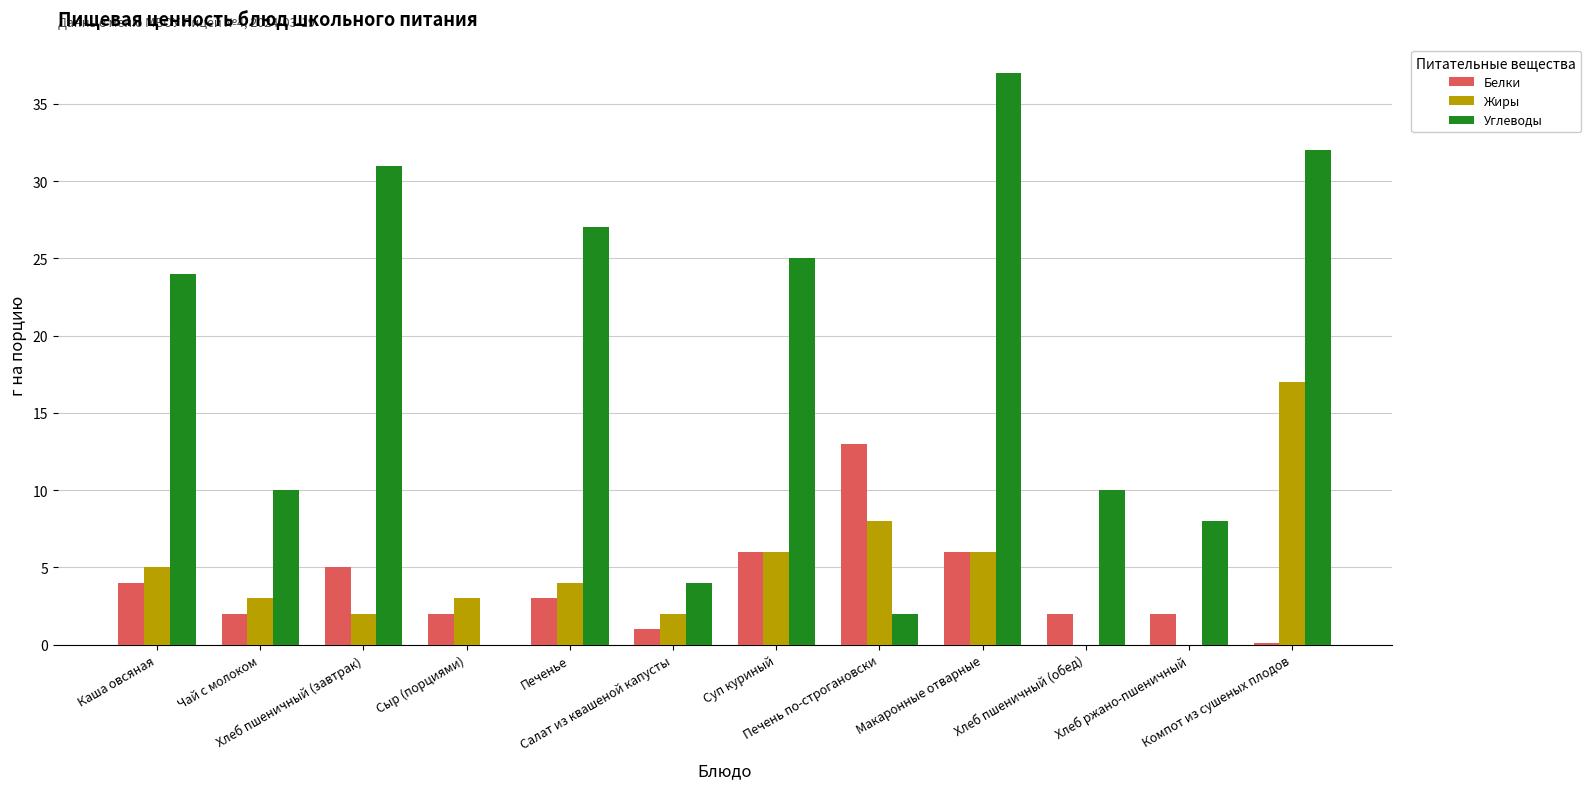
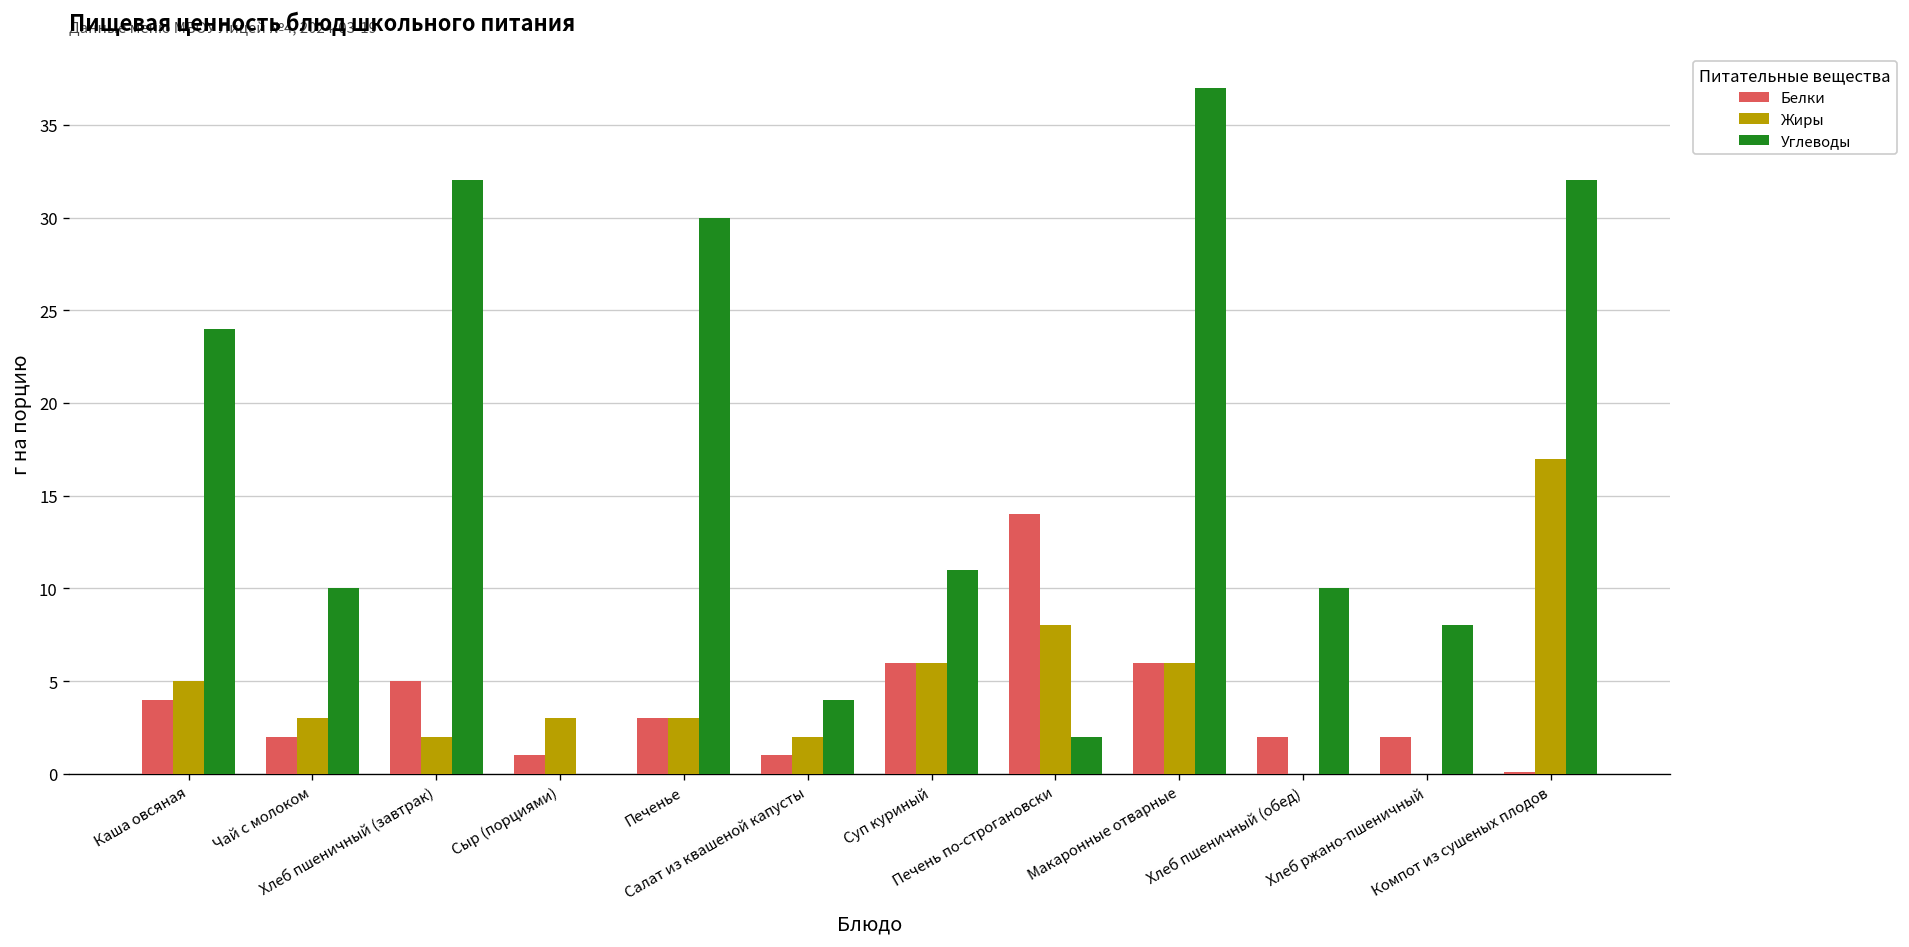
Углеводы, Хлеб пшеничный (завтрак): 31 -> 32
Белки, Сыр (порциями): 2 -> 1
Жиры, Печенье: 4 -> 3
Углеводы, Печенье: 27 -> 30
Углеводы, Суп куриный: 25 -> 11
Белки, Печень по-строгановски: 13 -> 14
